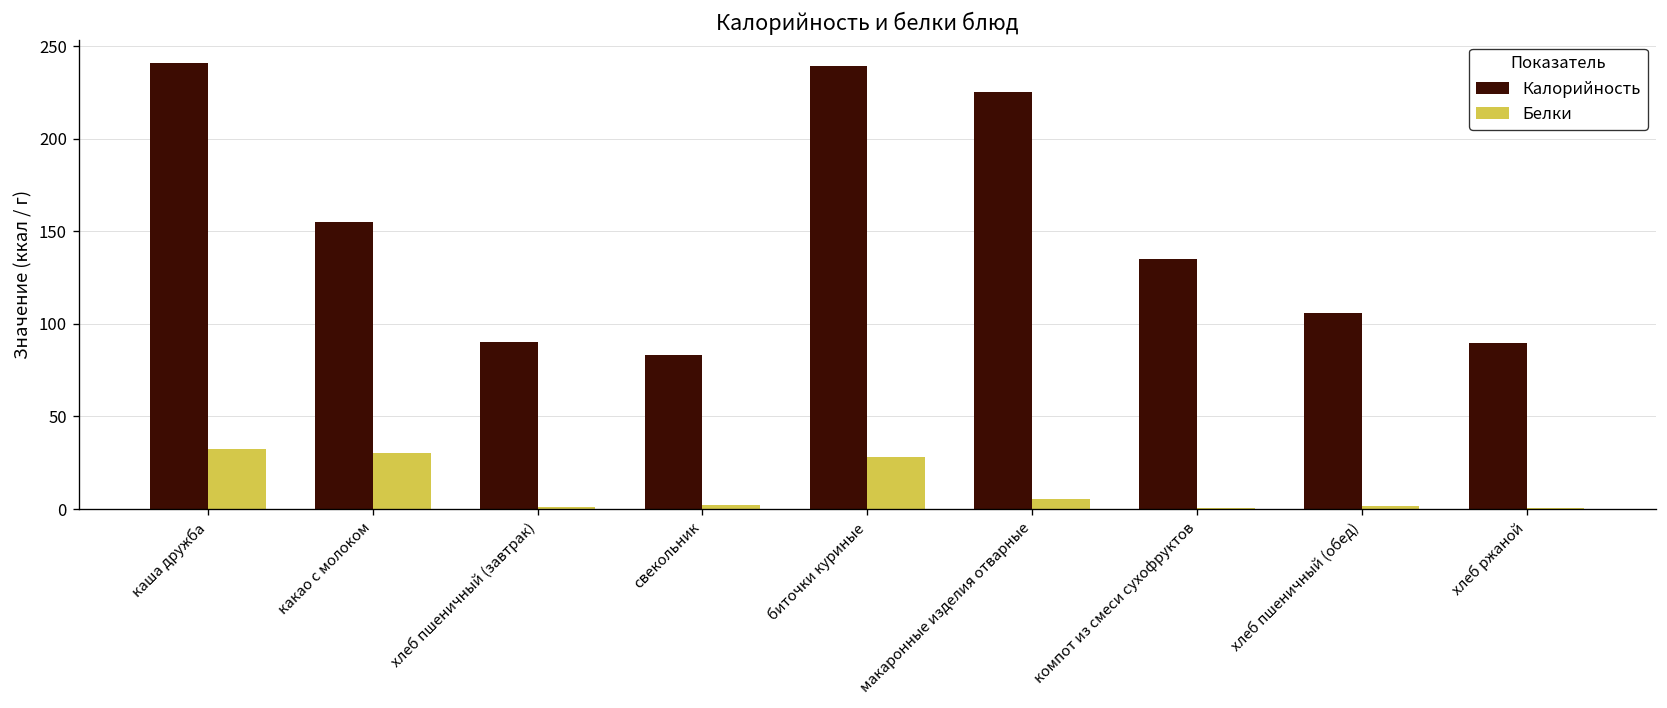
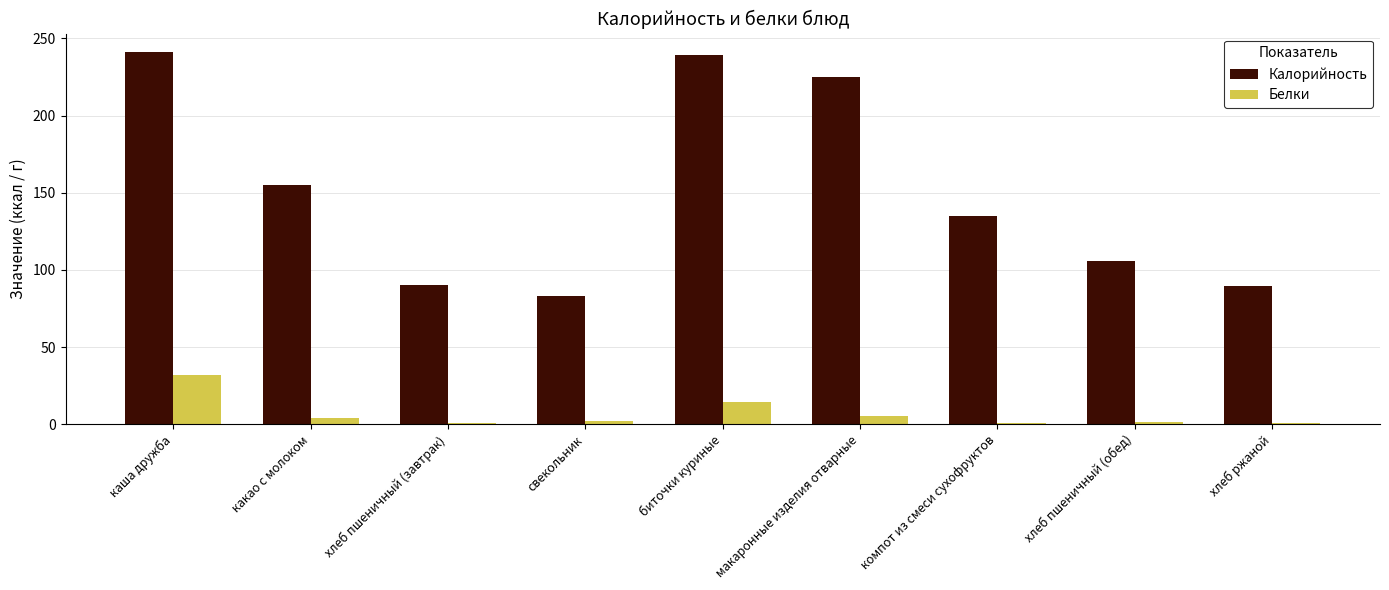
Белки, какао с молоком: 30 -> 4
Белки, биточки куриные: 28 -> 14
